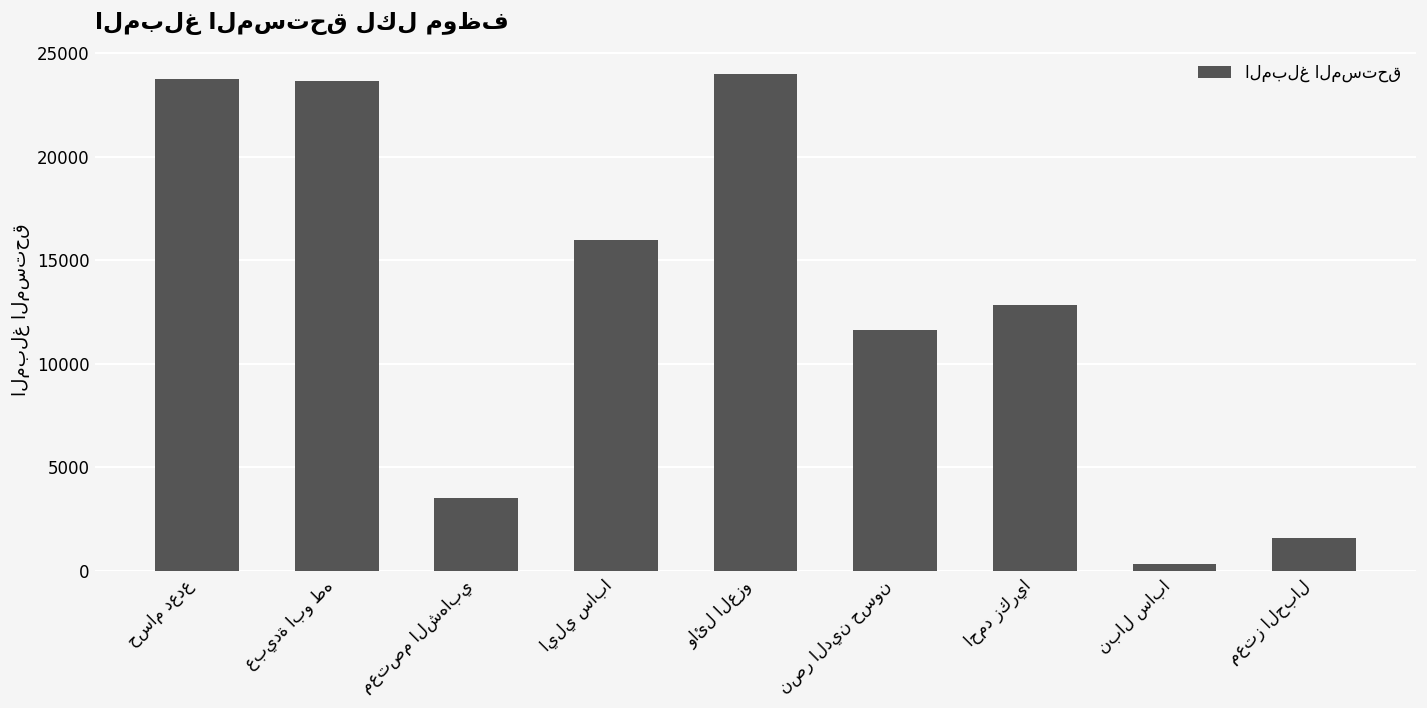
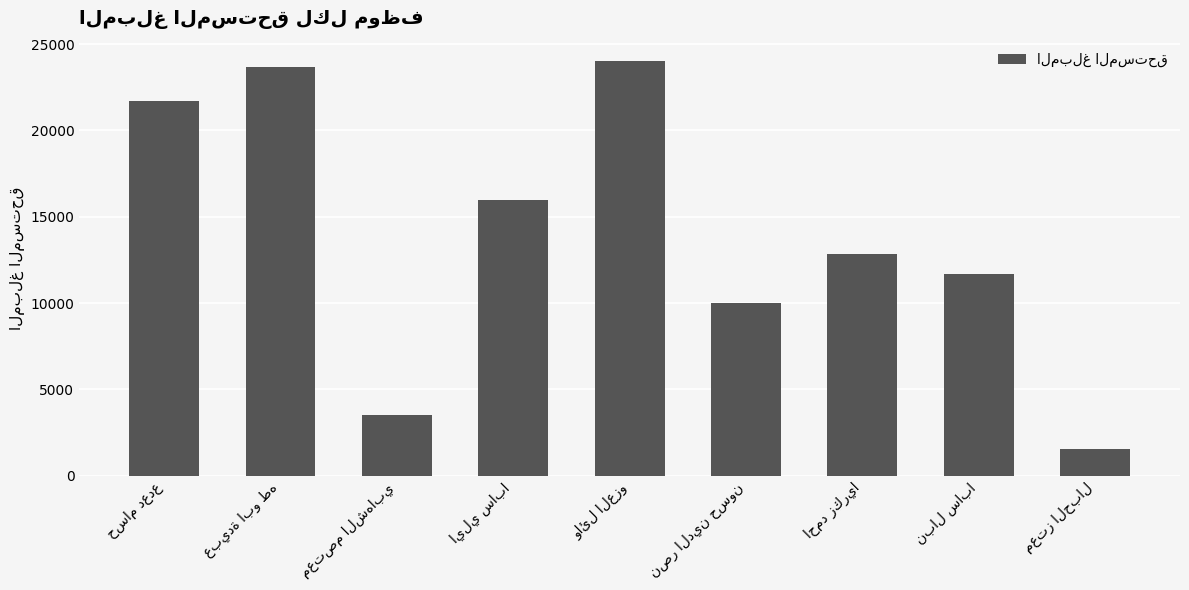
حسام دعدع: 23700 -> 21700
نصر الدين حسون: 11600 -> 10000
نبال سابا: 300 -> 11700
